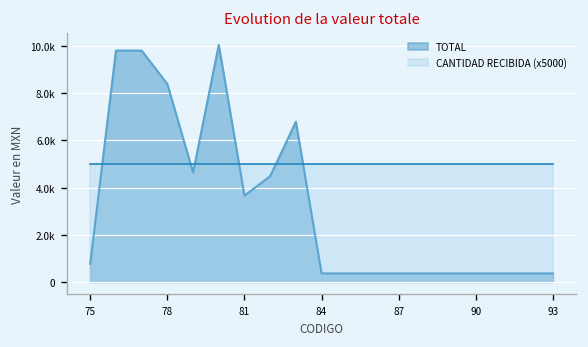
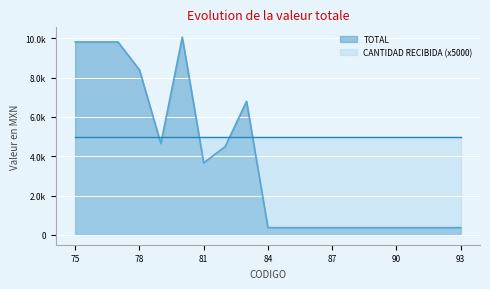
TOTAL, 75: 800 -> 9800
